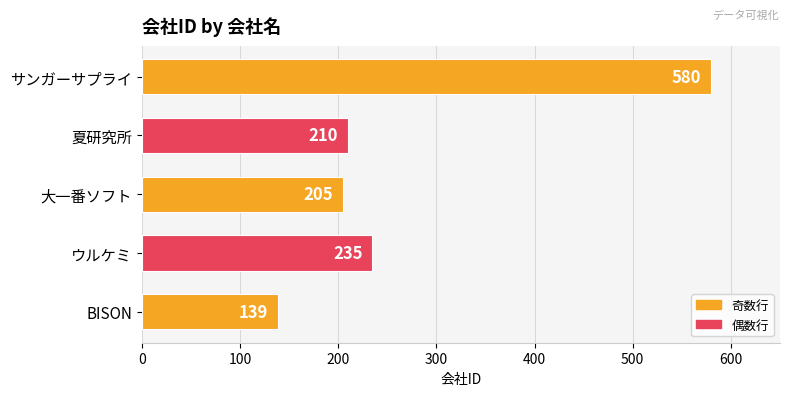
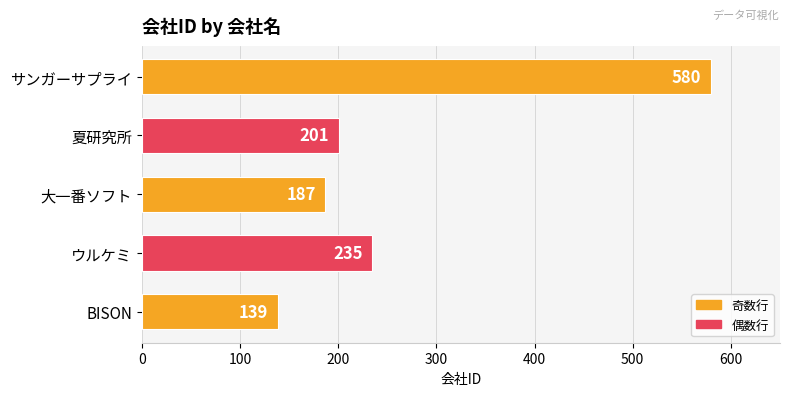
夏研究所: 210 -> 201
大一番ソフト: 205 -> 187
